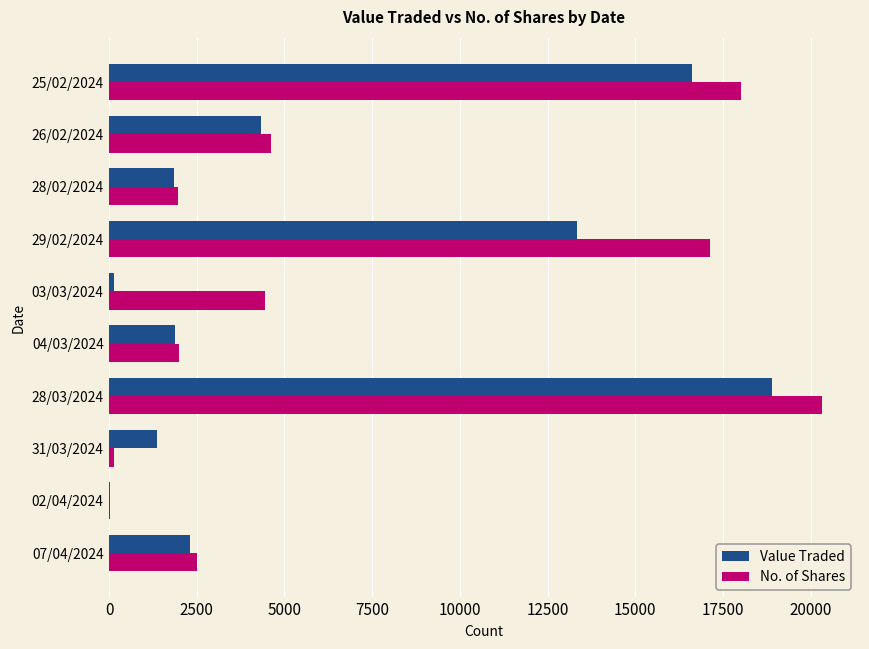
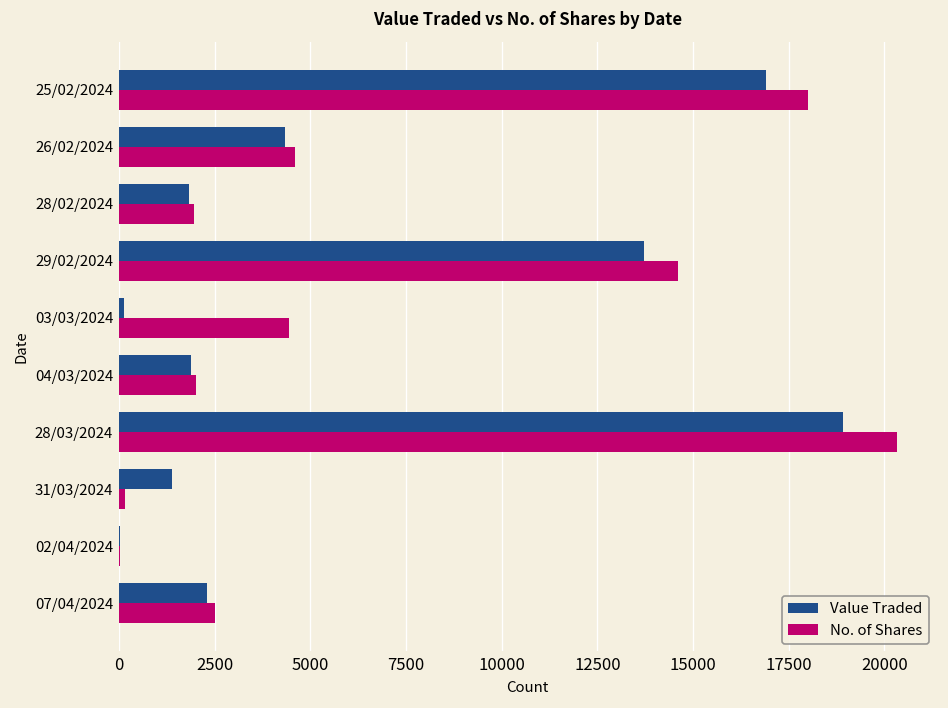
Value Traded, 25/02/2024: 16600 -> 16900
Value Traded, 29/02/2024: 13300 -> 13700
No. of Shares, 29/02/2024: 17100 -> 14600
